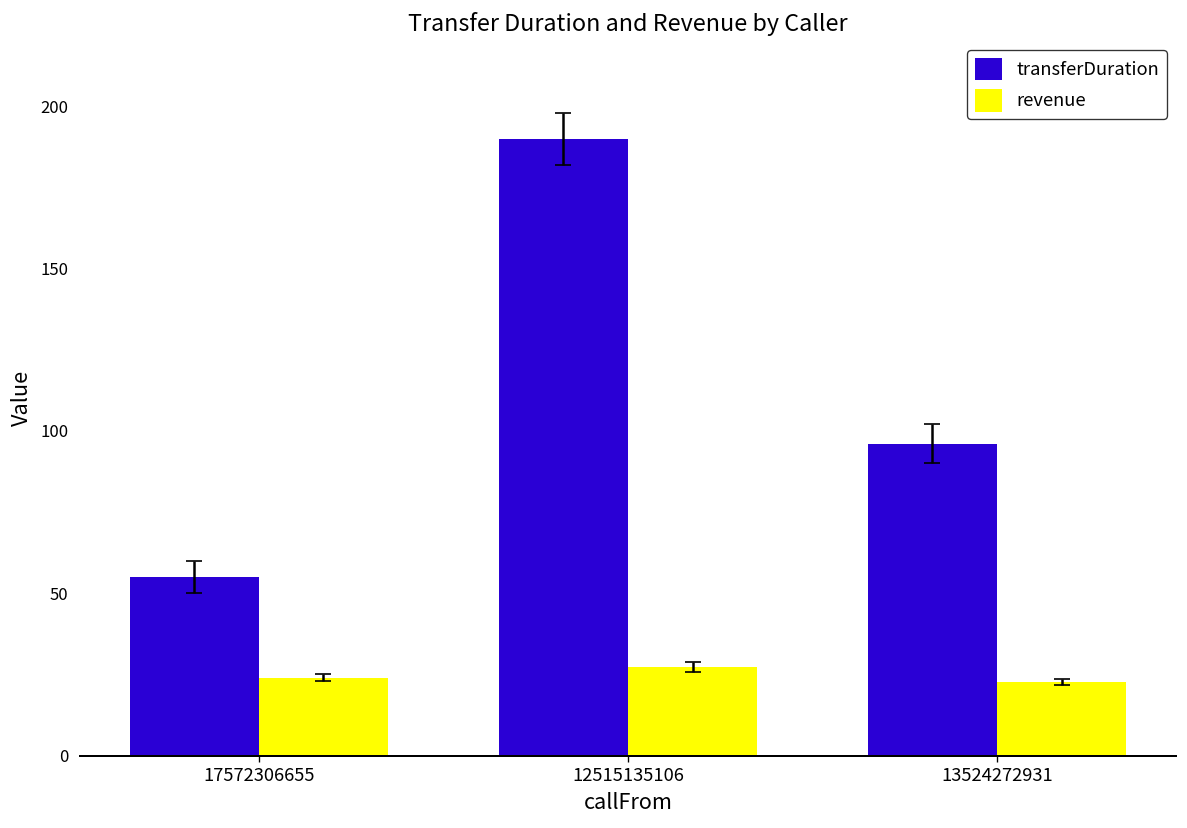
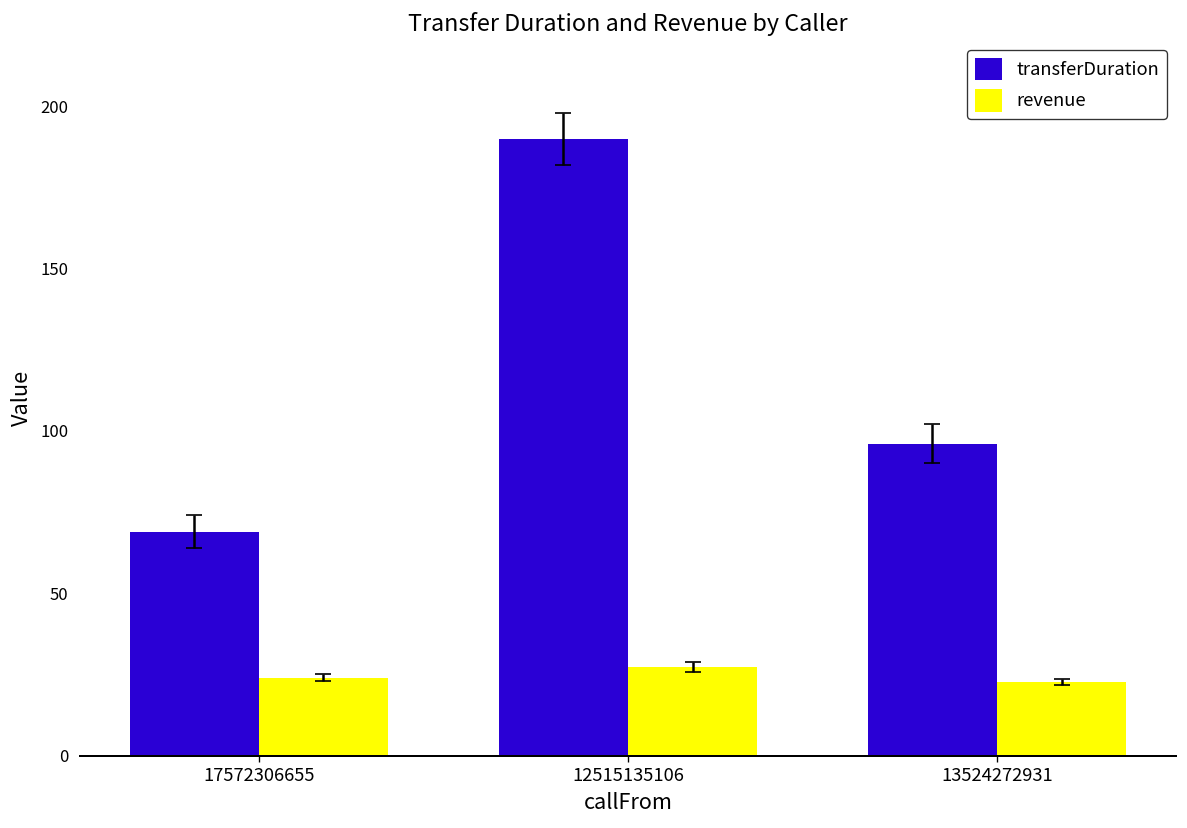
transferDuration, 17572306655: 55 -> 69
